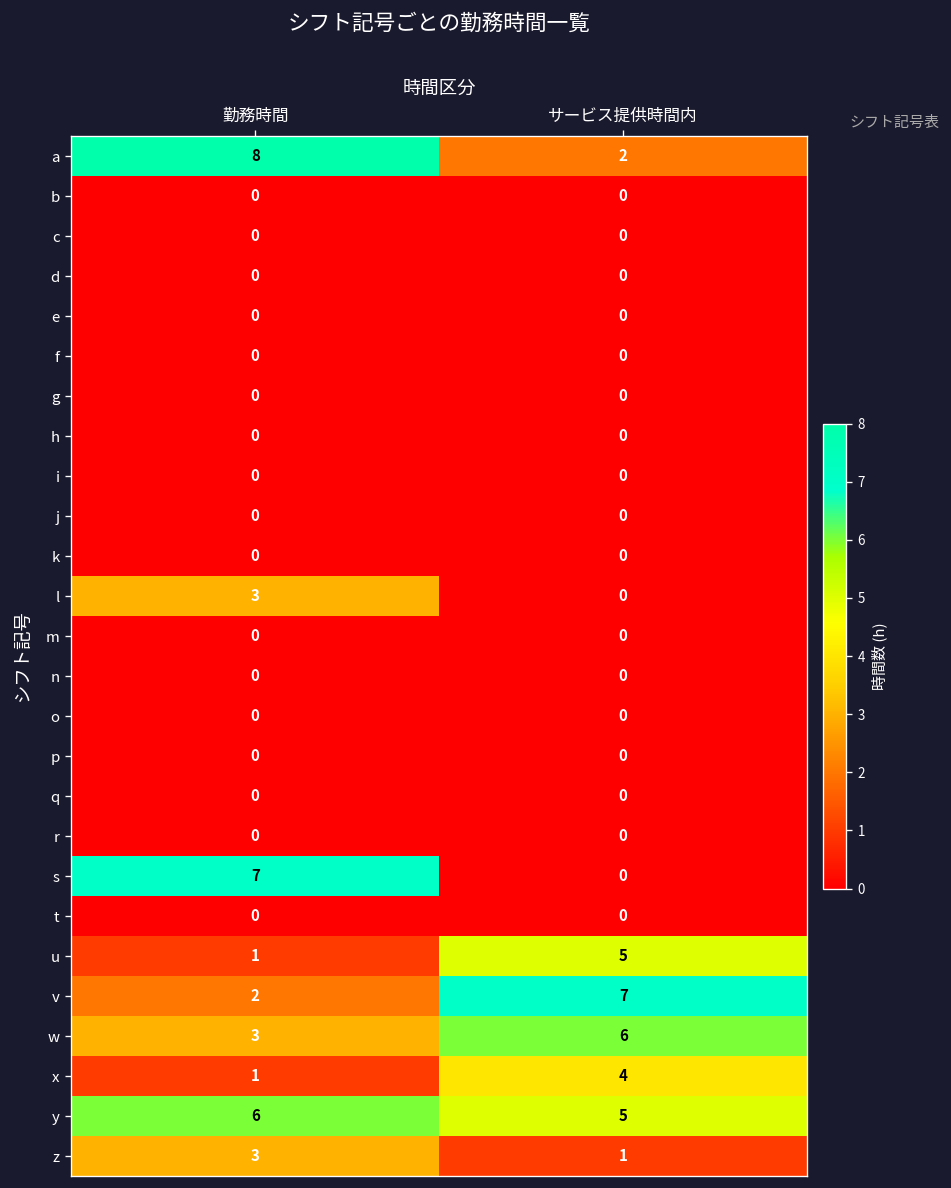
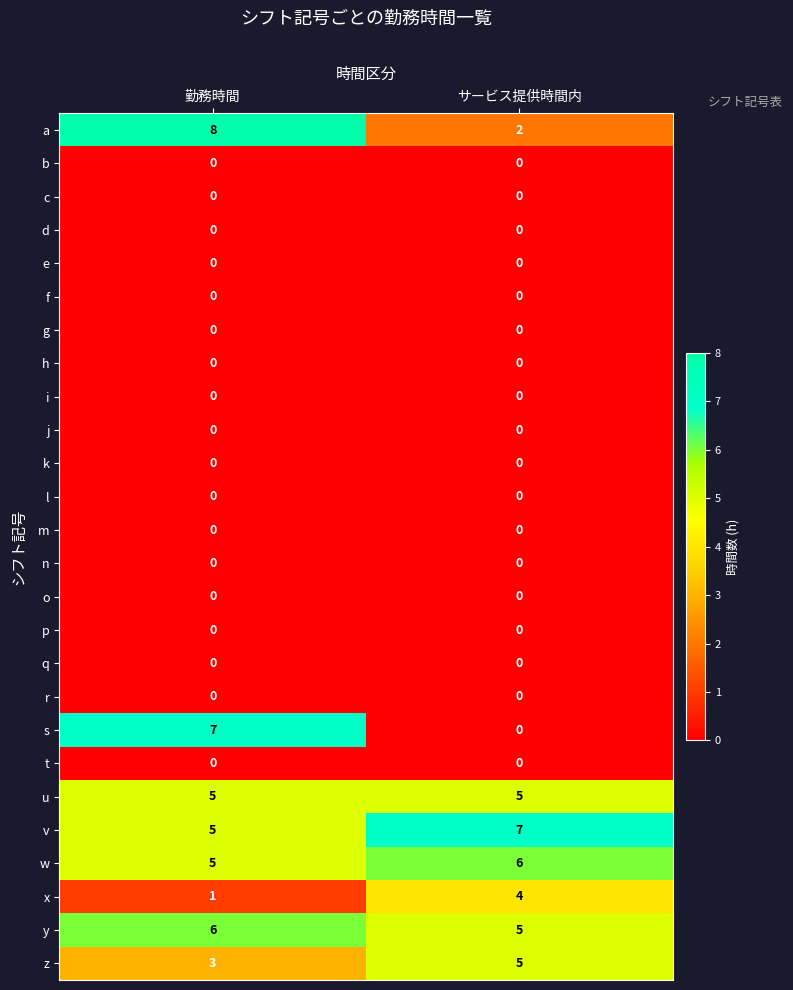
l, 勤務時間: 3 -> 0
u, 勤務時間: 1 -> 5
v, 勤務時間: 2 -> 5
w, 勤務時間: 3 -> 5
z, サービス提供時間内: 1 -> 5
